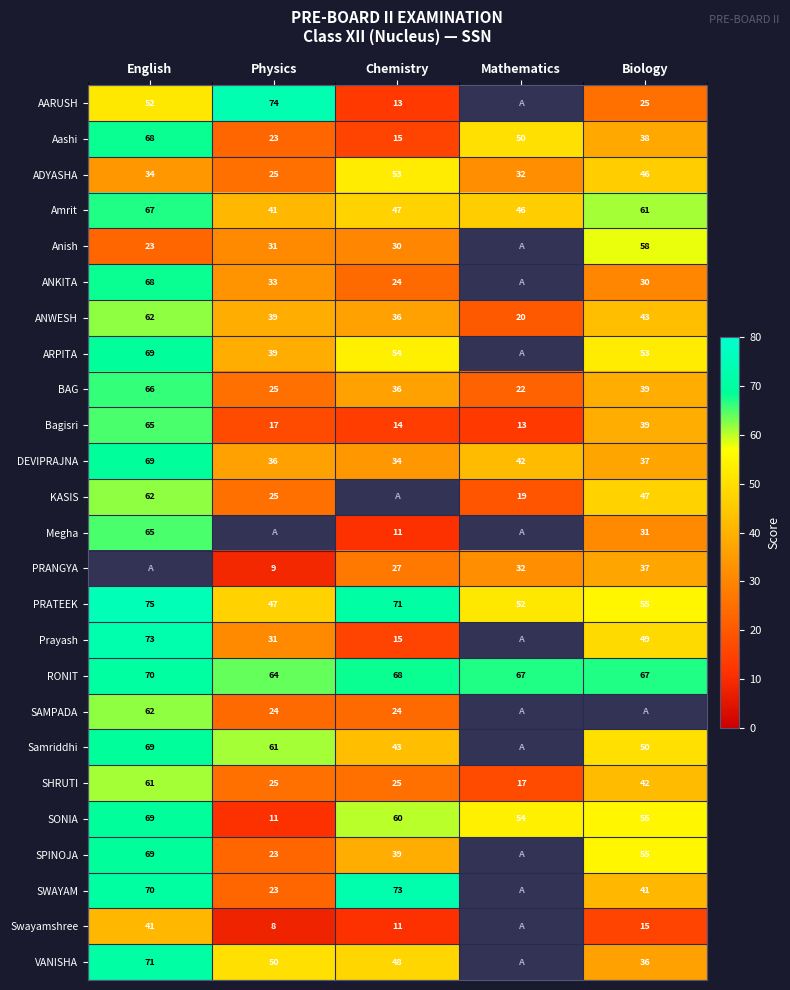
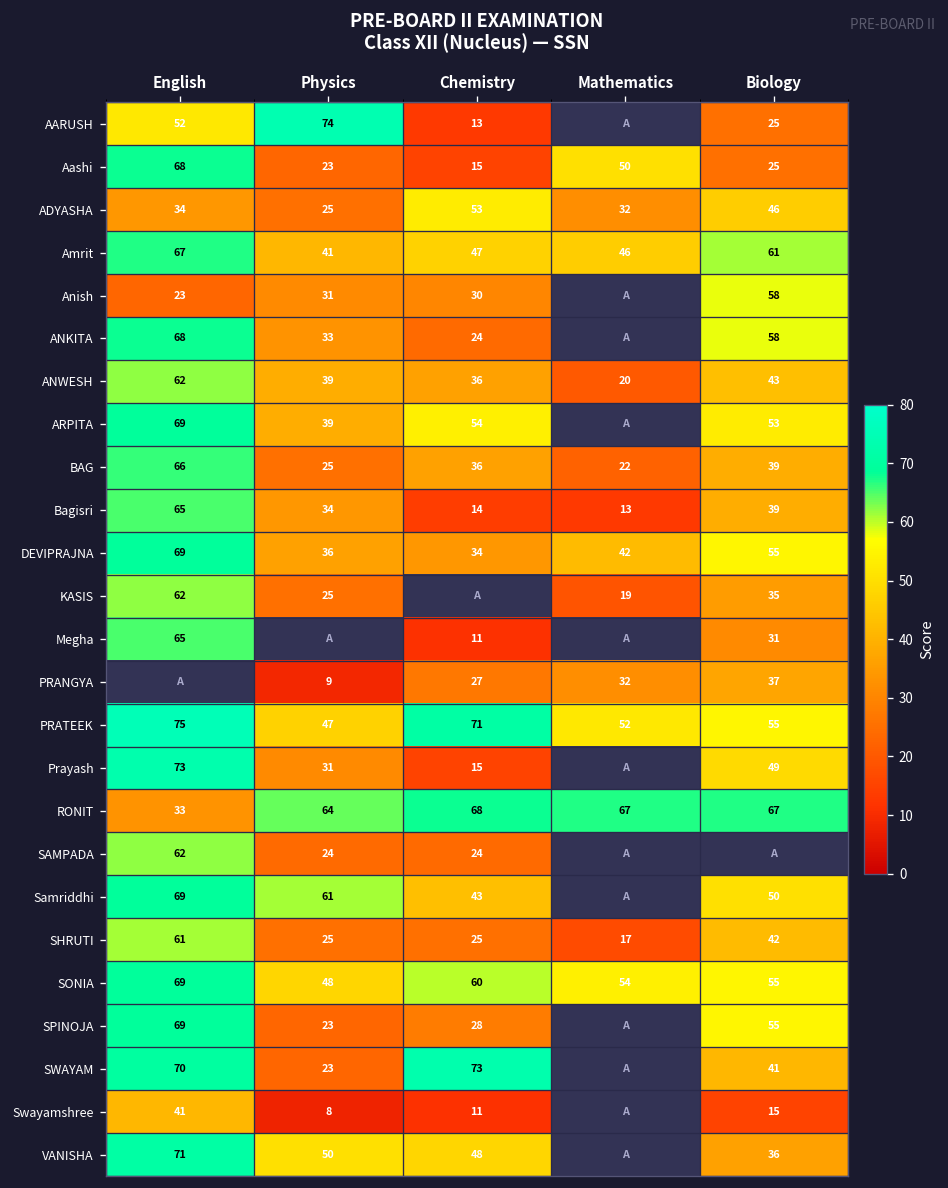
Aashi, Biology: 38 -> 25
ANKITA, Biology: 30 -> 58
Bagisri, Physics: 17 -> 34
DEVIPRAJNA, Biology: 37 -> 55
KASIS, Biology: 47 -> 35
RONIT, English: 70 -> 33
SONIA, Physics: 11 -> 48
SPINOJA, Chemistry: 39 -> 28
